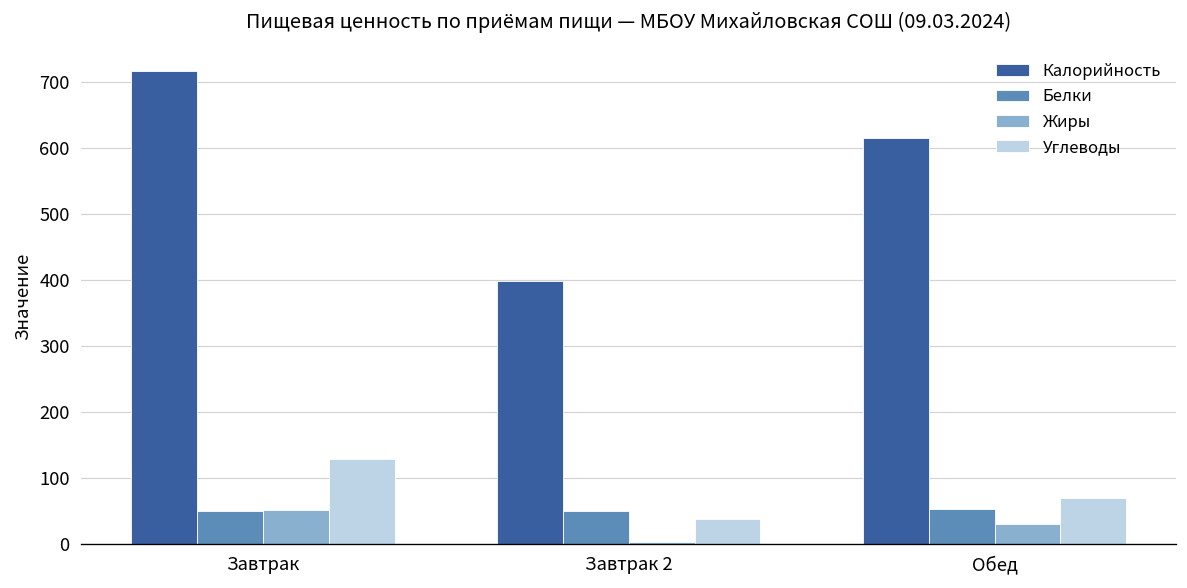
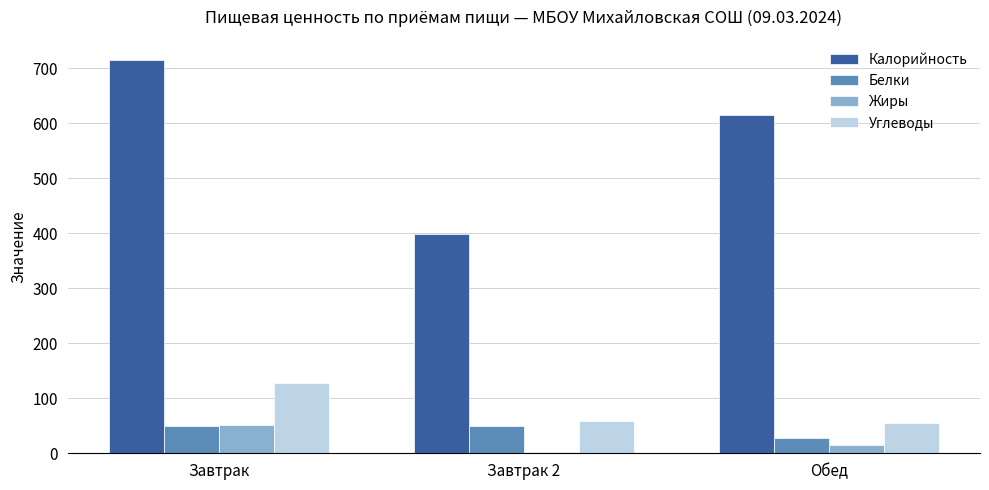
Углеводы, Завтрак 2: 40 -> 60
Белки, Обед: 50 -> 30
Жиры, Обед: 30 -> 10
Углеводы, Обед: 70 -> 50
